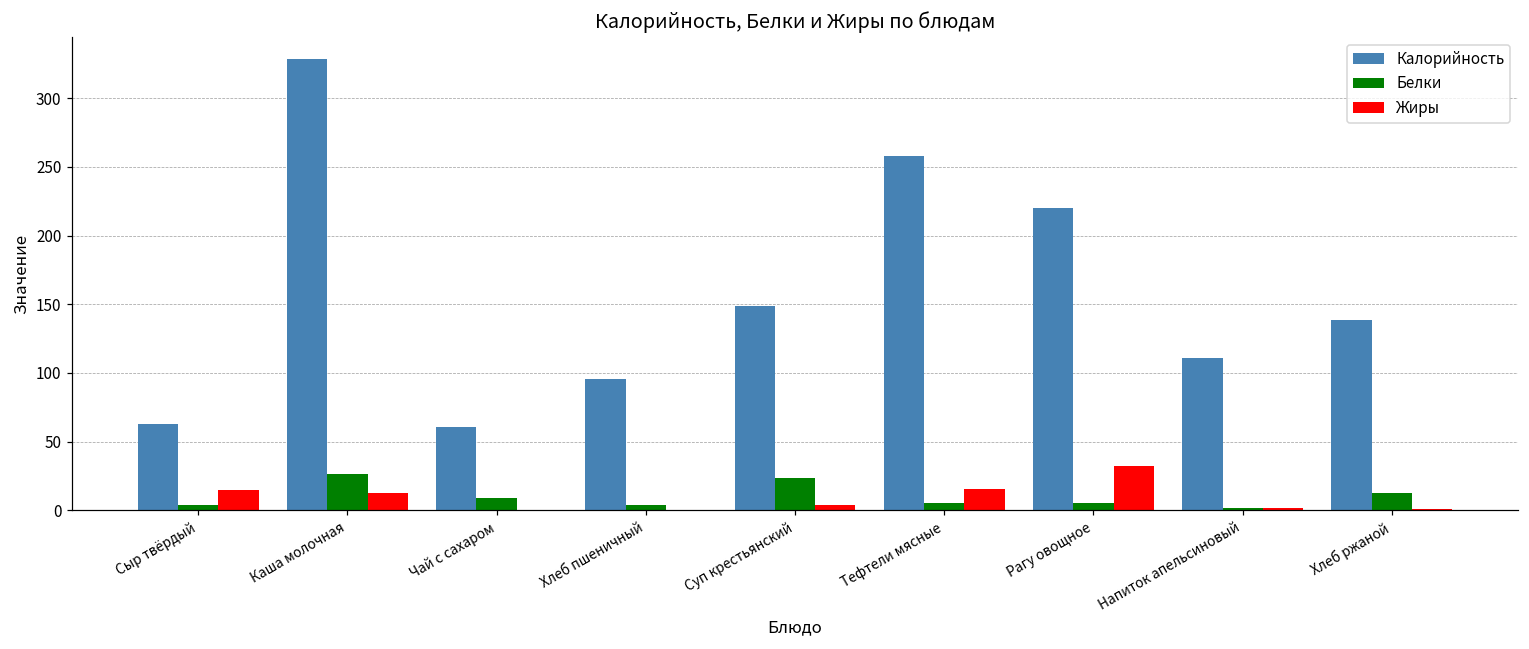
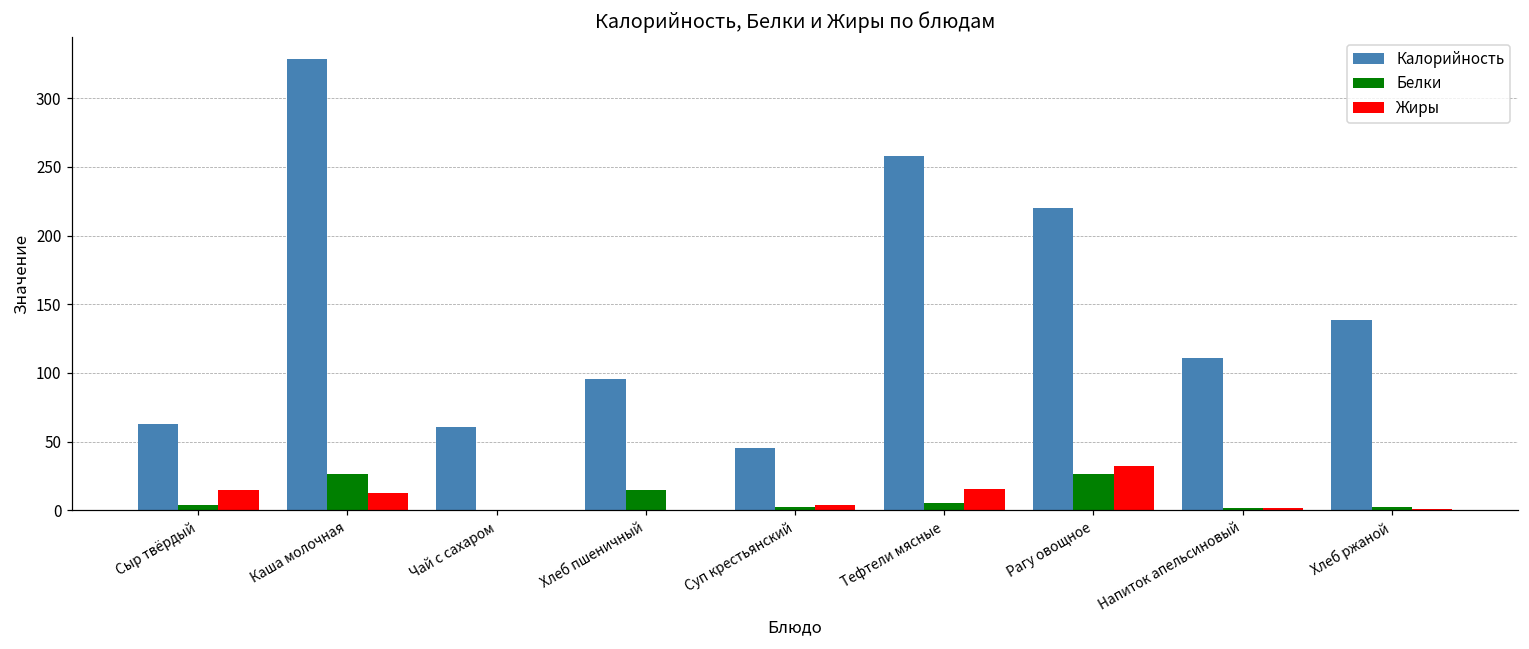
Белки, Чай с сахаром: 9 -> 0
Белки, Хлеб пшеничный: 4 -> 15
Калорийность, Суп крестьянский: 149 -> 45
Белки, Суп крестьянский: 23 -> 2
Белки, Рагу овощное: 5 -> 26
Белки, Хлеб ржаной: 13 -> 3
